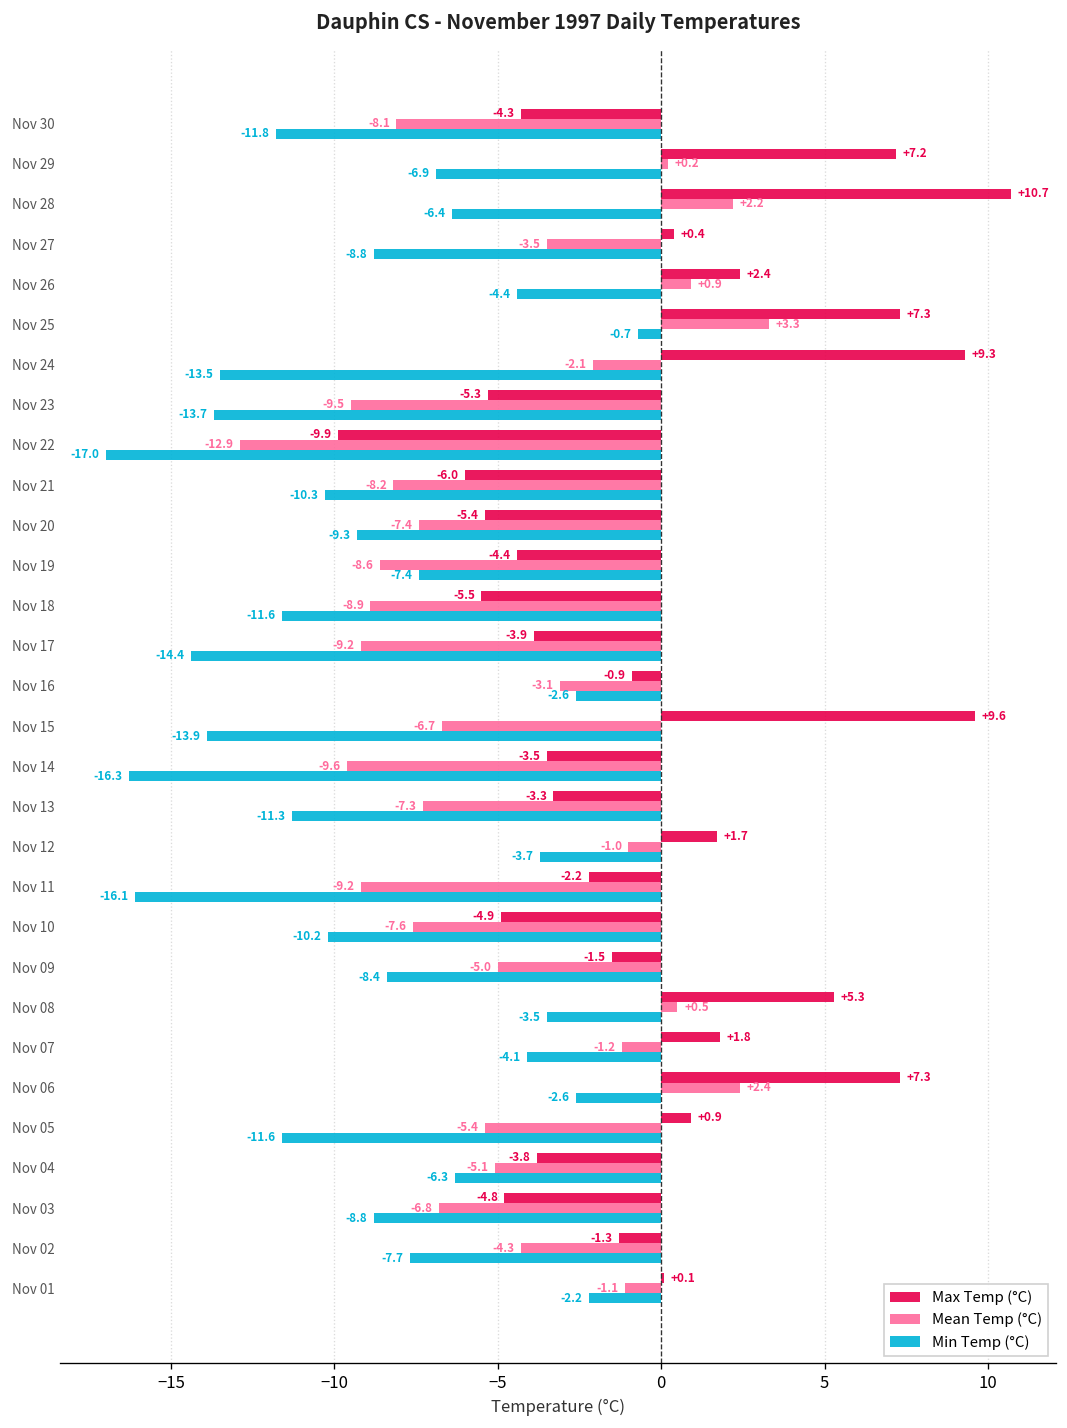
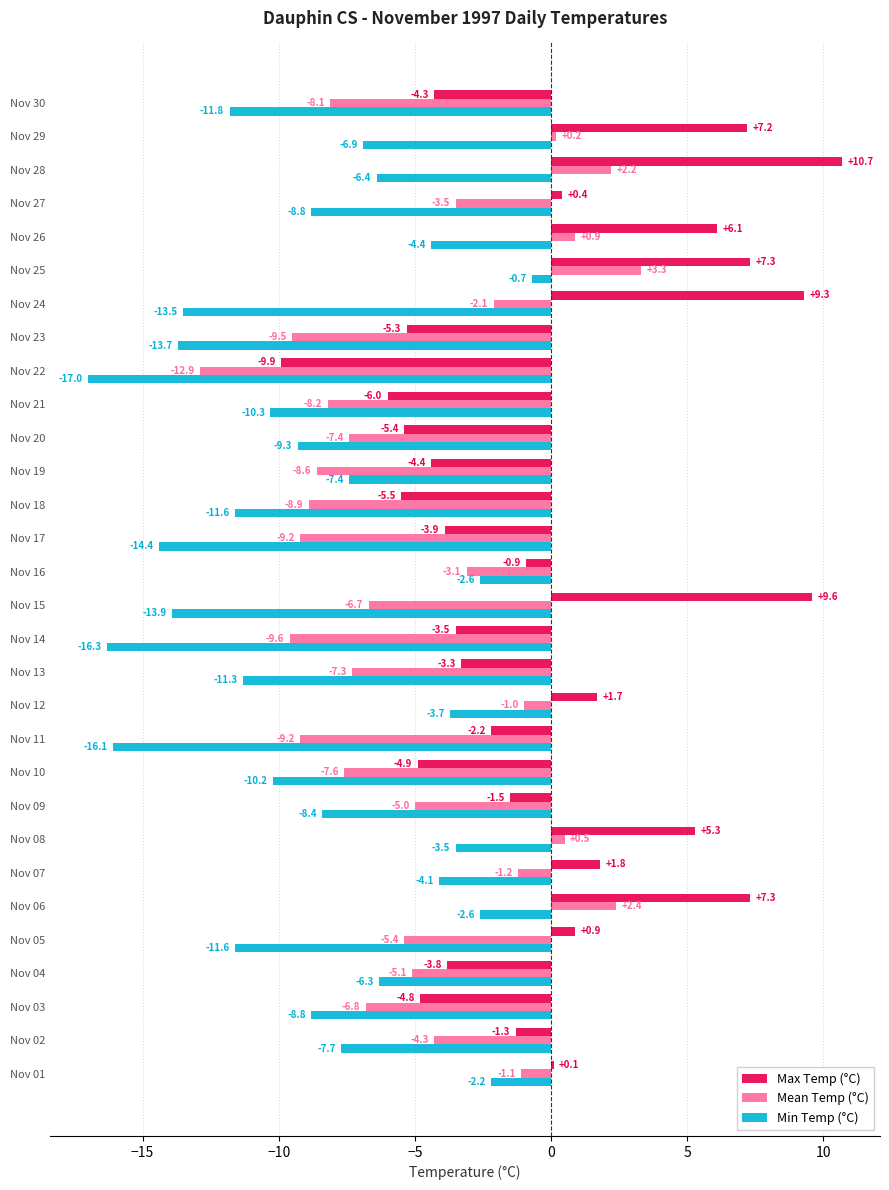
Max Temp (°C), Nov 26: +2.4 -> +6.1
